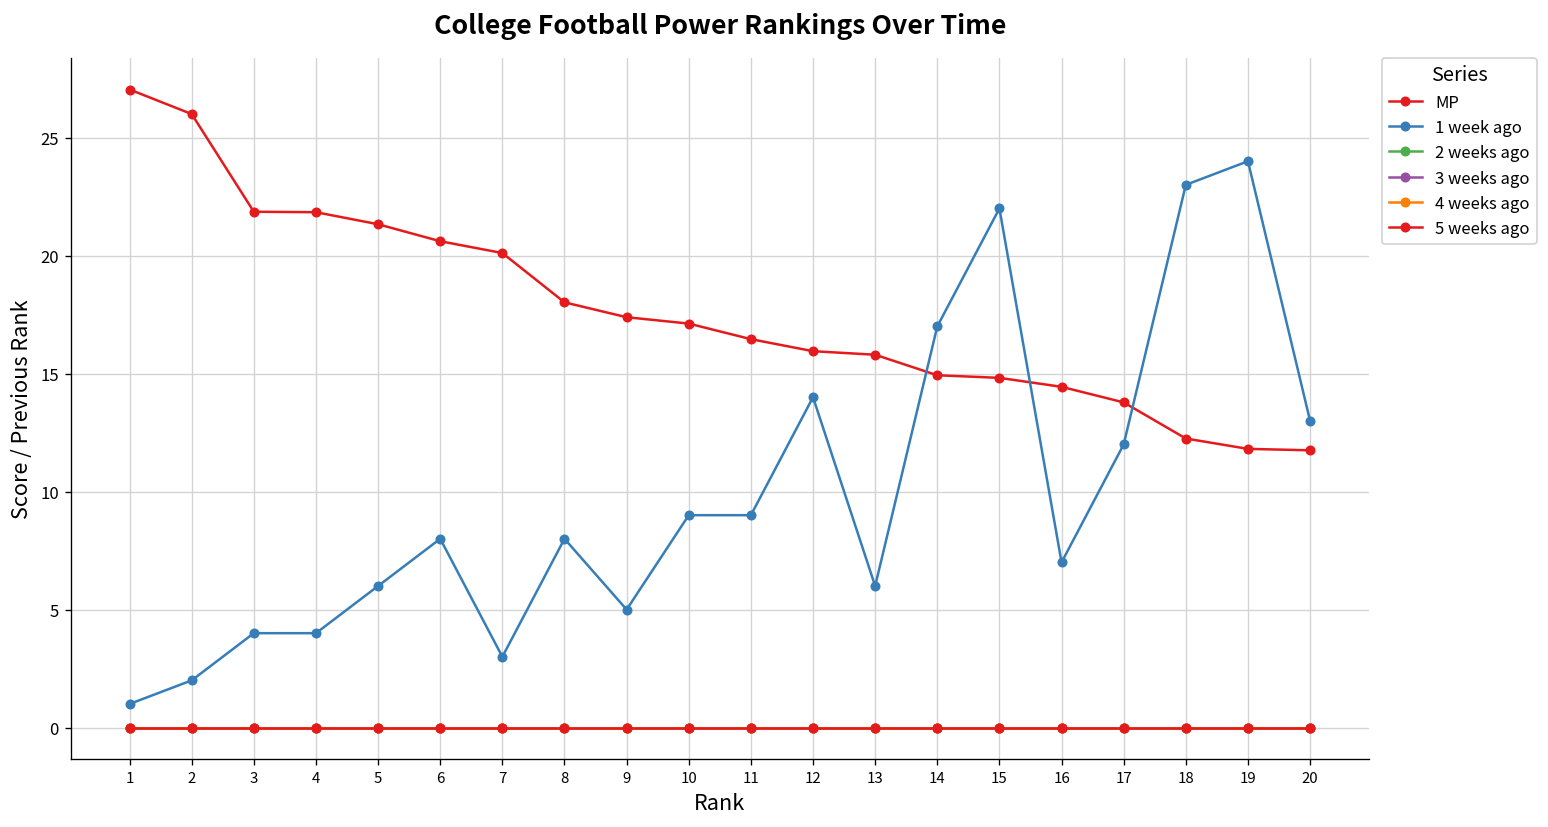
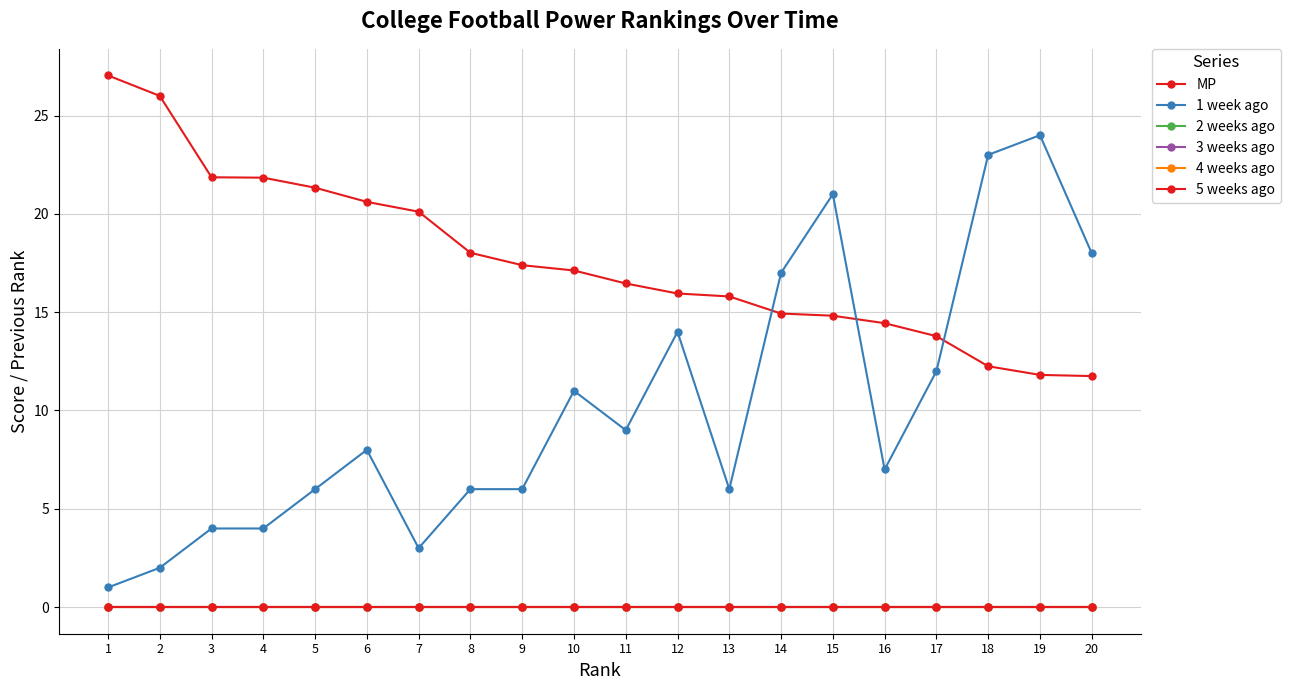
1 week ago, 8: 8 -> 6
1 week ago, 9: 5 -> 6
1 week ago, 10: 9 -> 11
1 week ago, 15: 22 -> 21
1 week ago, 20: 13 -> 18
